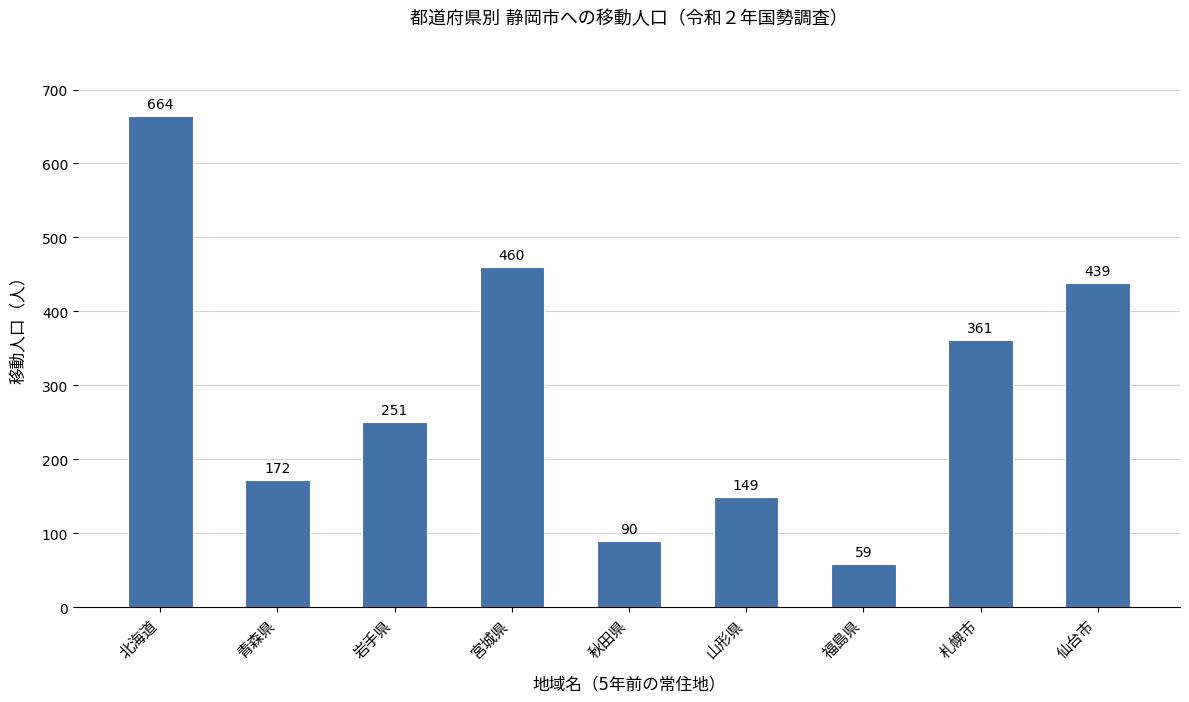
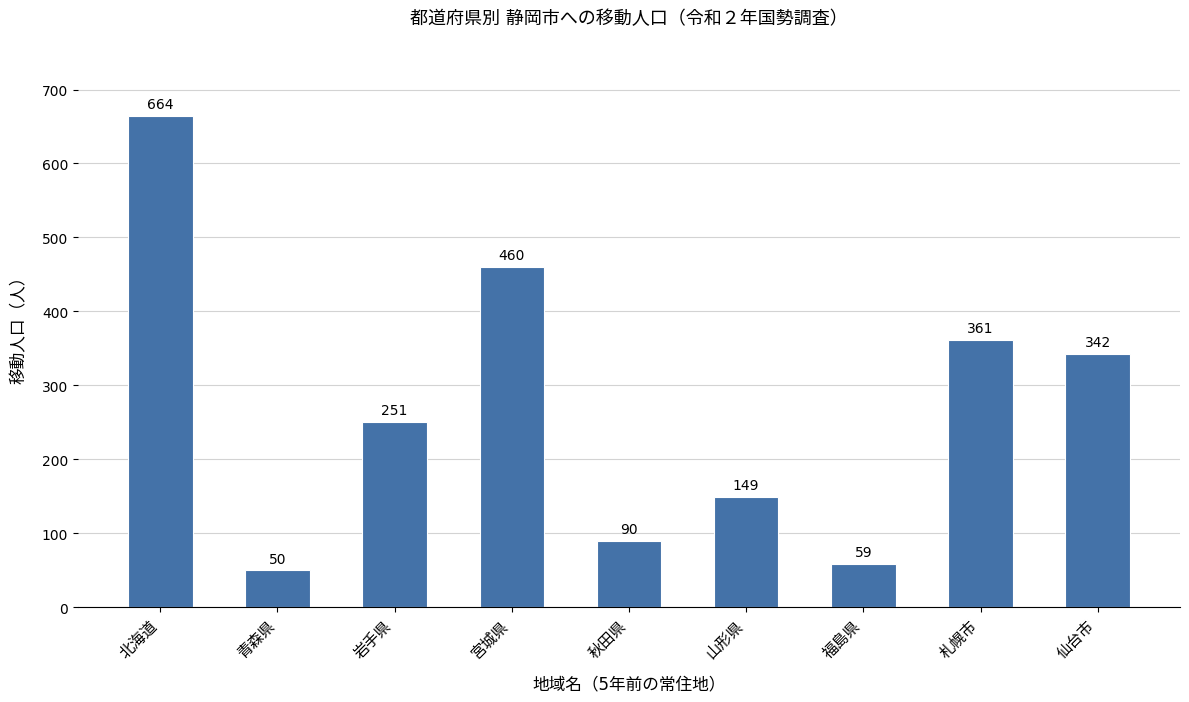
青森県: 172 -> 50
仙台市: 439 -> 342
